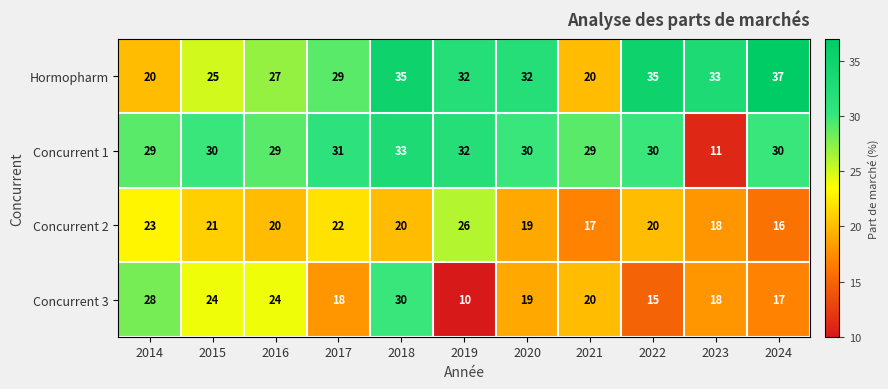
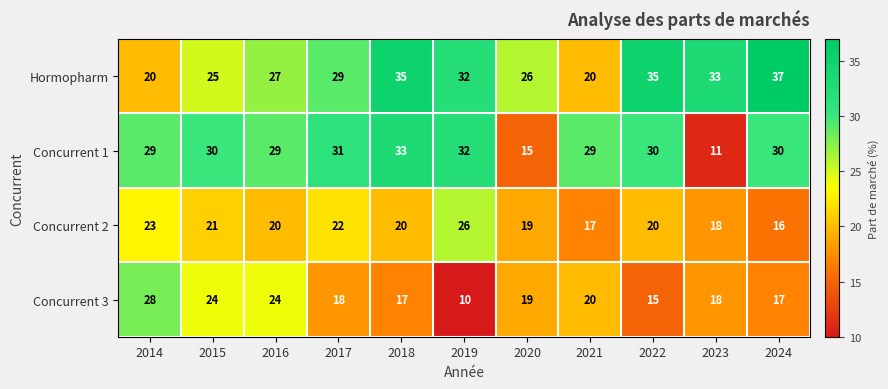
Hormopharm, 2020: 32 -> 26
Concurrent 1, 2020: 30 -> 15
Concurrent 3, 2018: 30 -> 17
